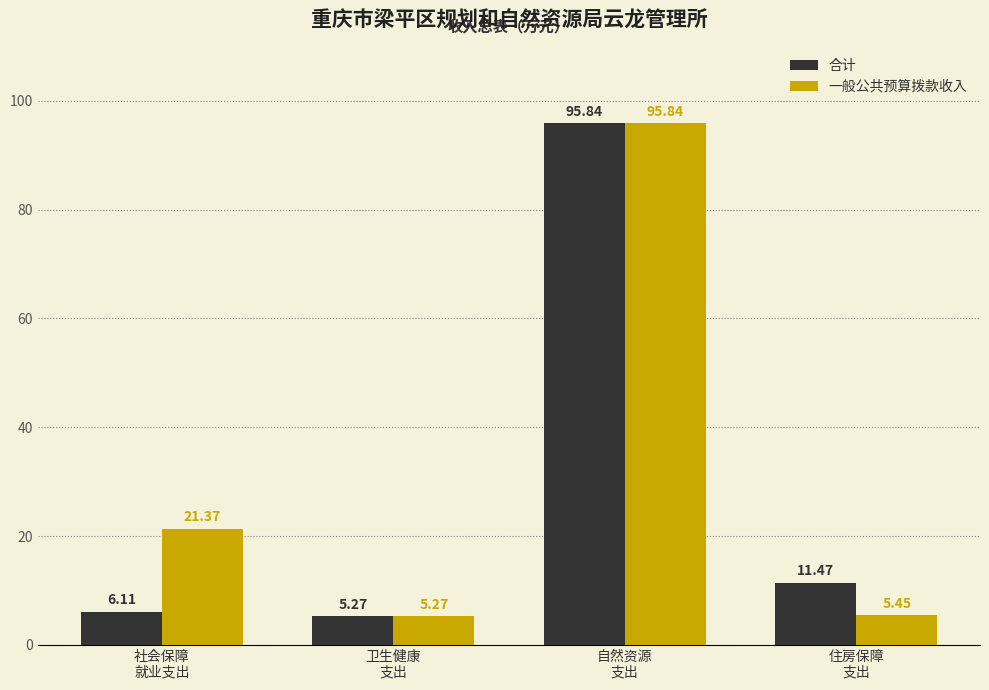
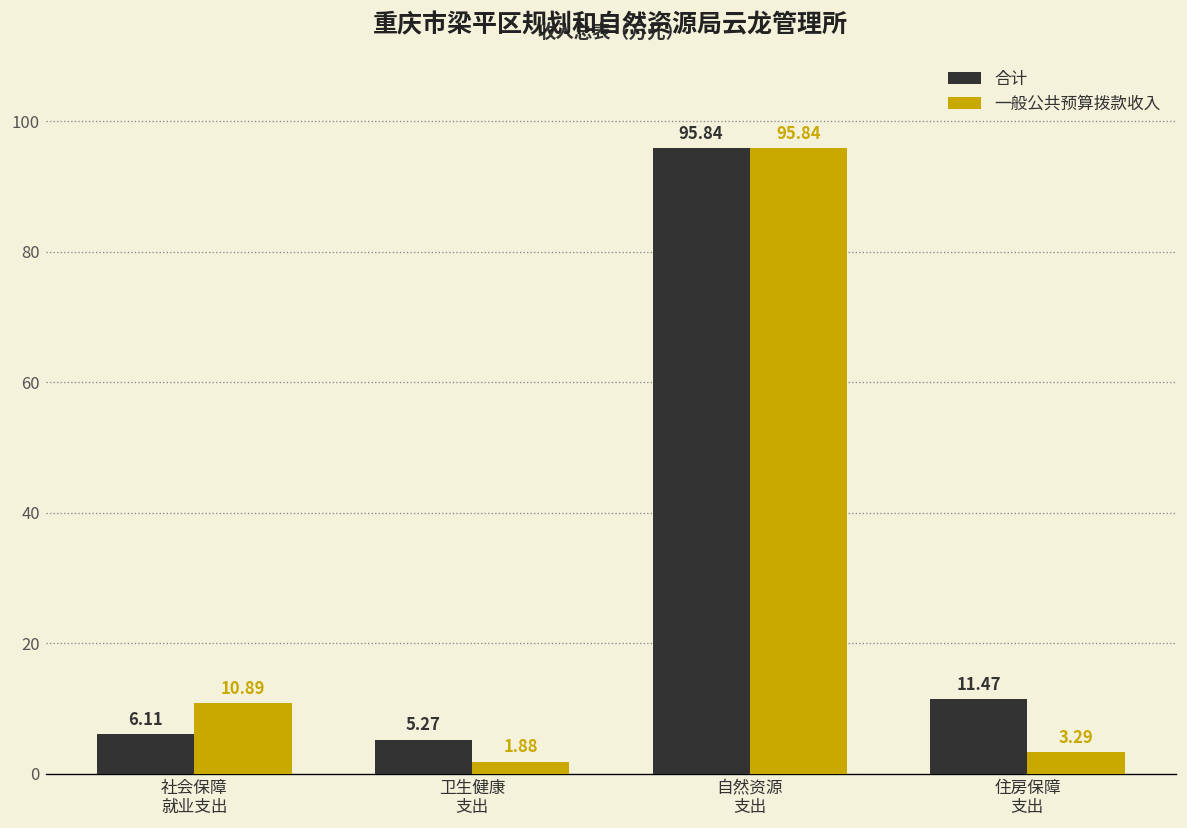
一般公共预算拨款收入, 社会保障 就业支出: 21.37 -> 10.89
一般公共预算拨款收入, 卫生健康 支出: 5.27 -> 1.88
一般公共预算拨款收入, 住房保障 支出: 5.45 -> 3.29
